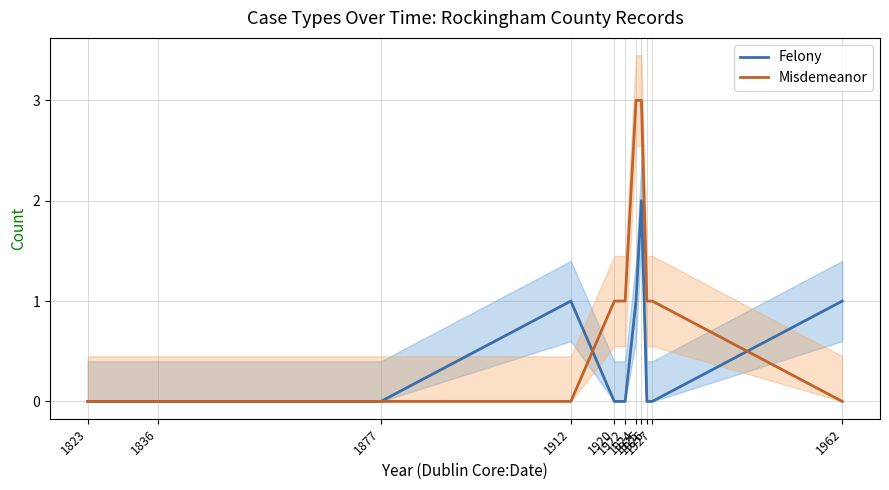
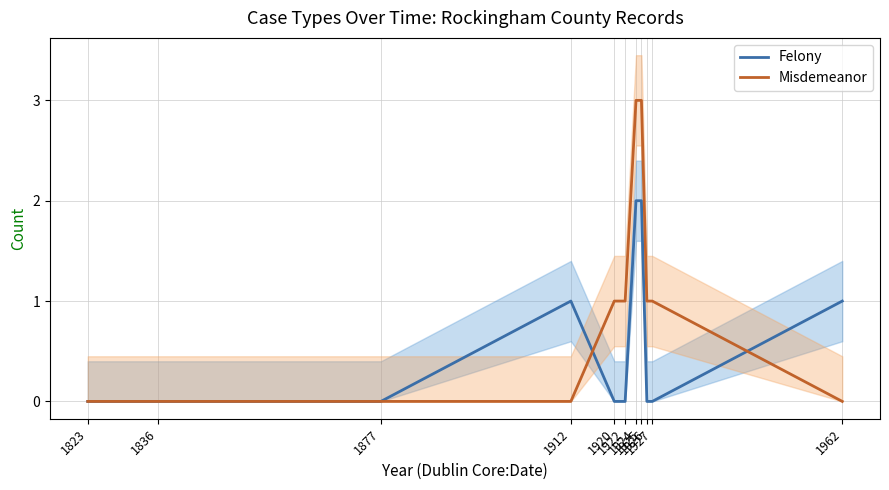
Felony, 1924: 1 -> 2
